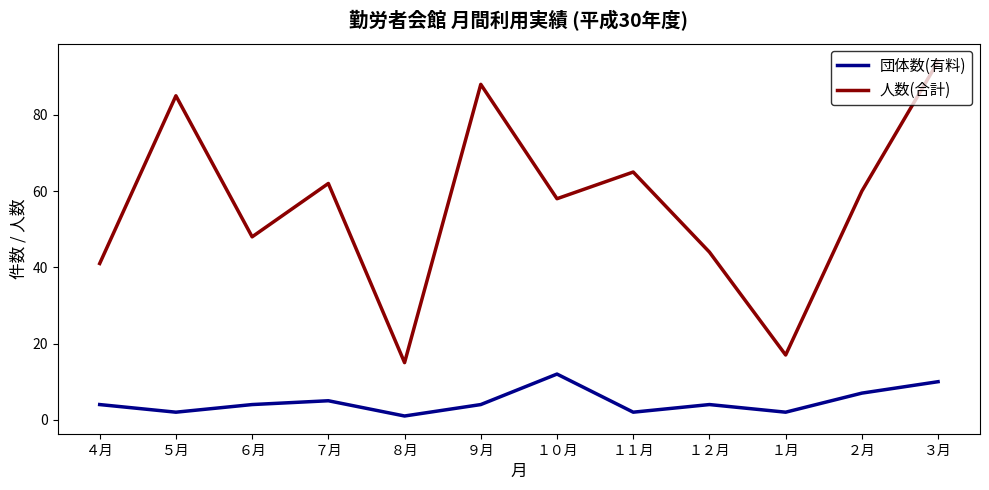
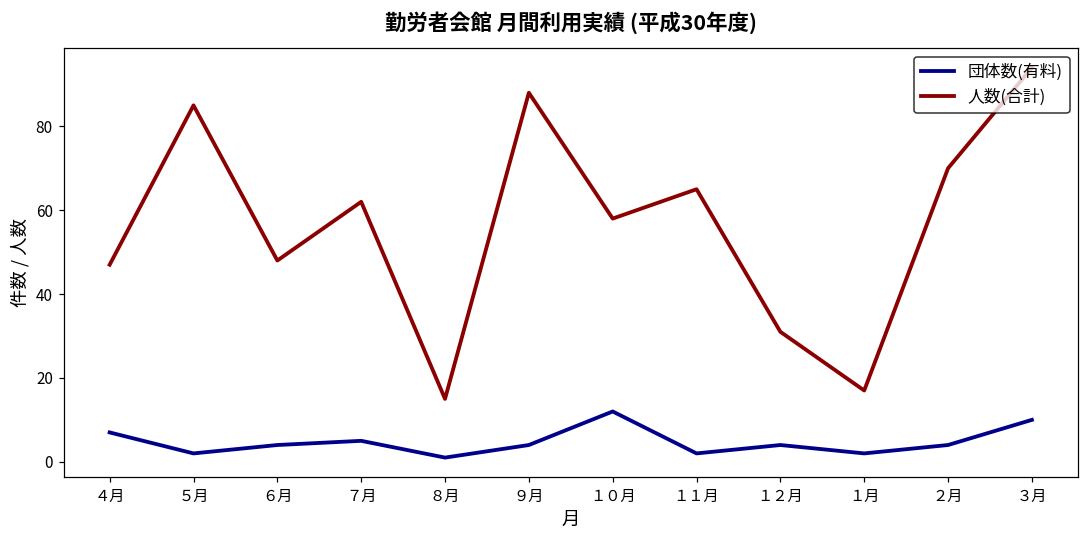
団体数(有料), ４月: 4 -> 7
人数(合計), ４月: 41 -> 47
人数(合計), １２月: 44 -> 31
団体数(有料), ２月: 7 -> 4
人数(合計), ２月: 60 -> 70
